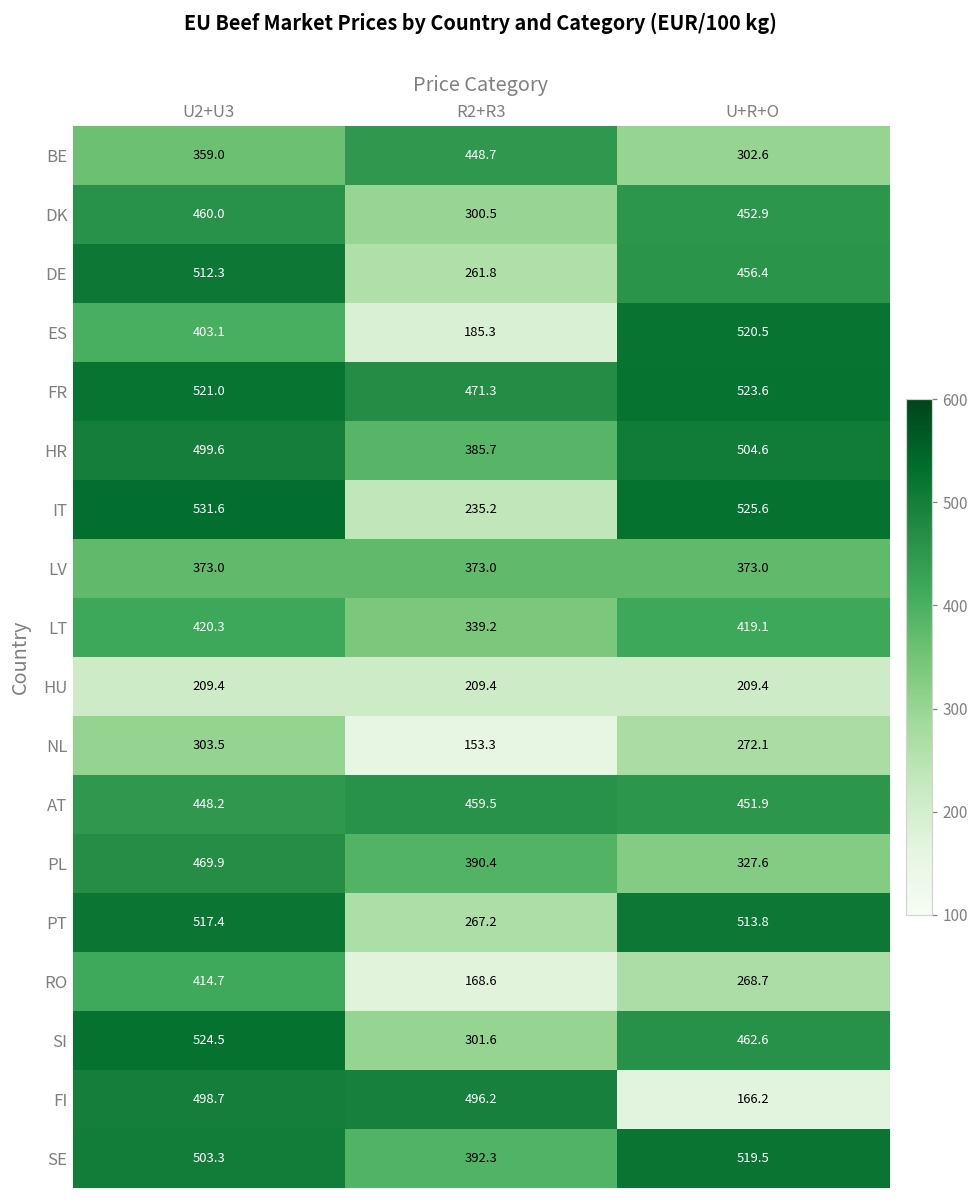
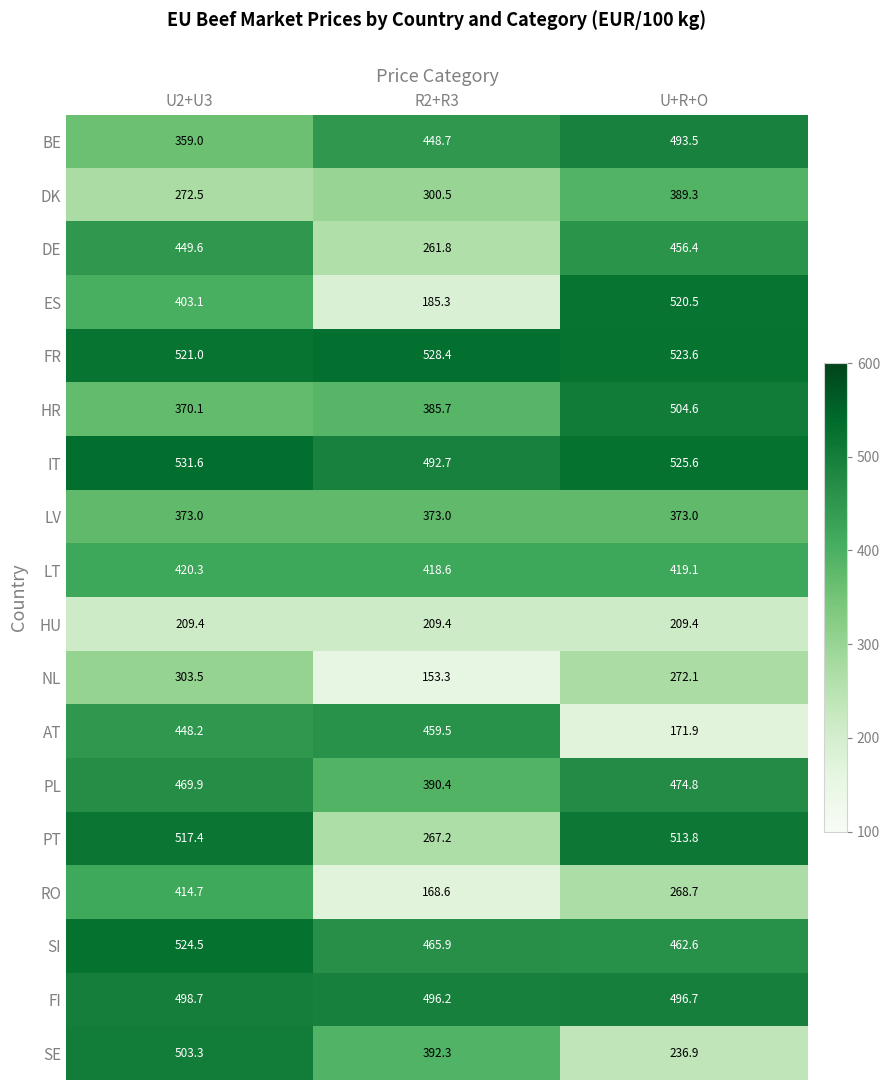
BE, U+R+O: 302.6 -> 493.5
DK, U2+U3: 460.0 -> 272.5
DK, U+R+O: 452.9 -> 389.3
DE, U2+U3: 512.3 -> 449.6
FR, R2+R3: 471.3 -> 528.4
HR, U2+U3: 499.6 -> 370.1
IT, R2+R3: 235.2 -> 492.7
LT, R2+R3: 339.2 -> 418.6
AT, U+R+O: 451.9 -> 171.9
PL, U+R+O: 327.6 -> 474.8
SI, R2+R3: 301.6 -> 465.9
FI, U+R+O: 166.2 -> 496.7
SE, U+R+O: 519.5 -> 236.9
